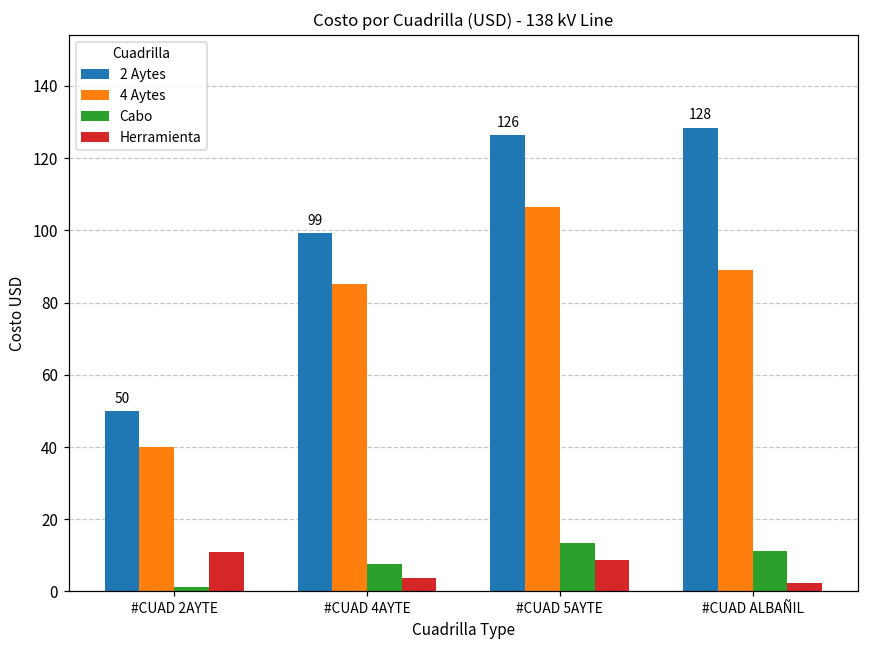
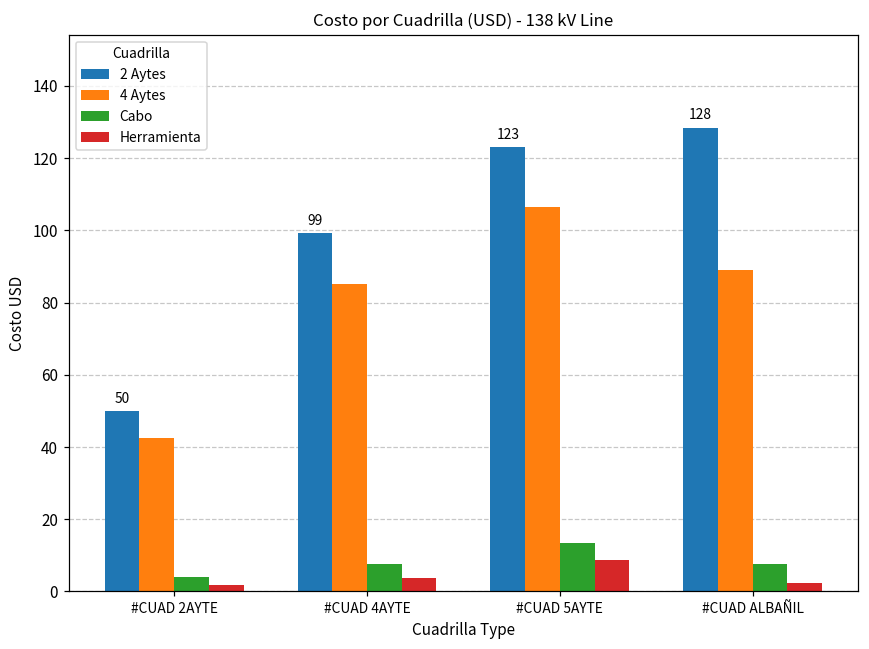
4 Aytes, #CUAD 2AYTE: 40 -> 43
Cabo, #CUAD 2AYTE: 1 -> 4
Herramienta, #CUAD 2AYTE: 11 -> 2
2 Aytes, #CUAD 5AYTE: 126 -> 123
Cabo, #CUAD ALBAÑIL: 11 -> 8
